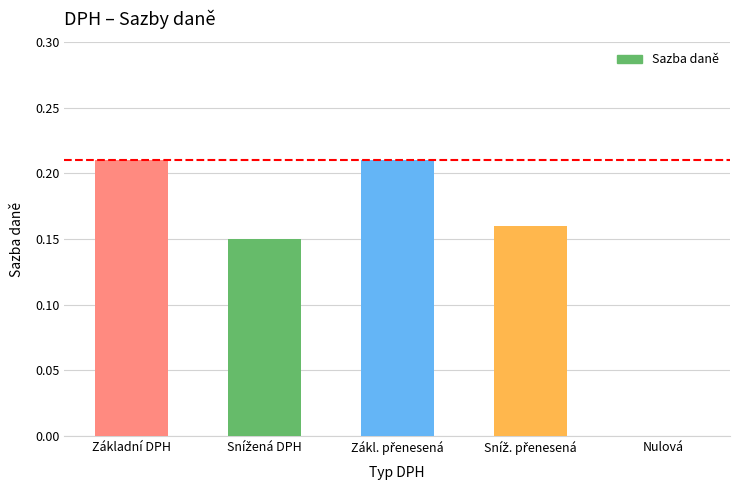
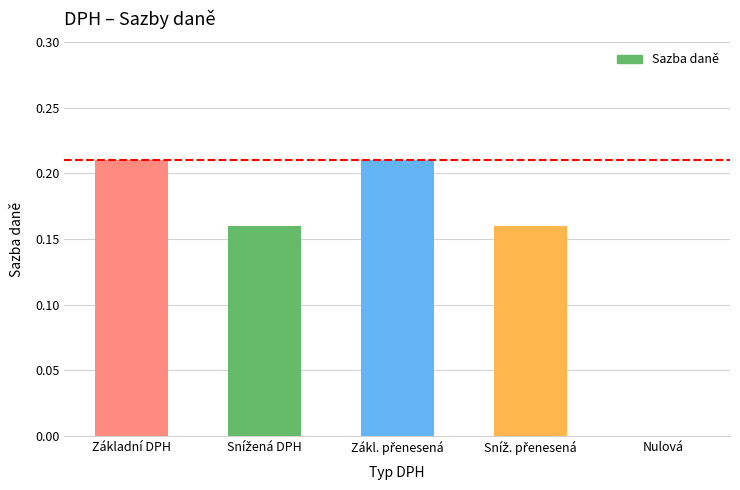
Snížená DPH: 0.15 -> 0.16
